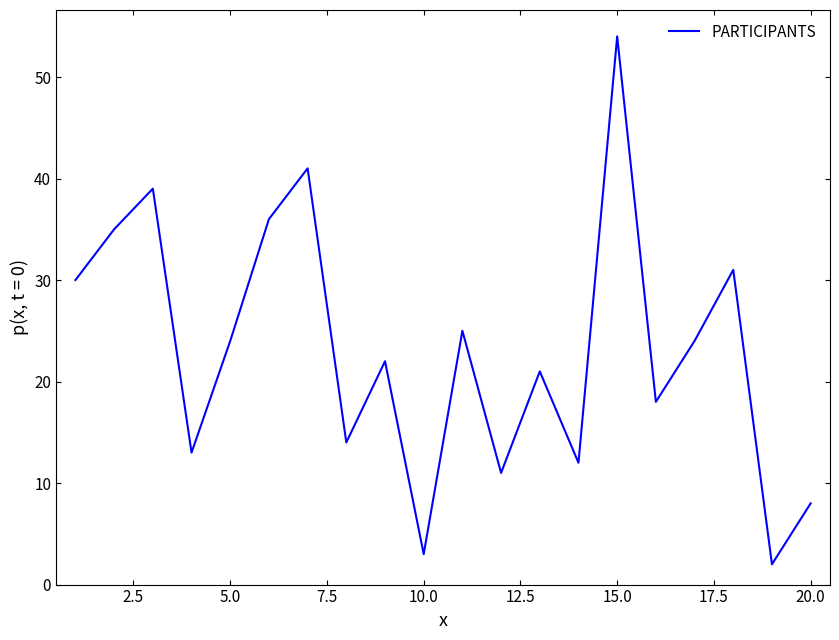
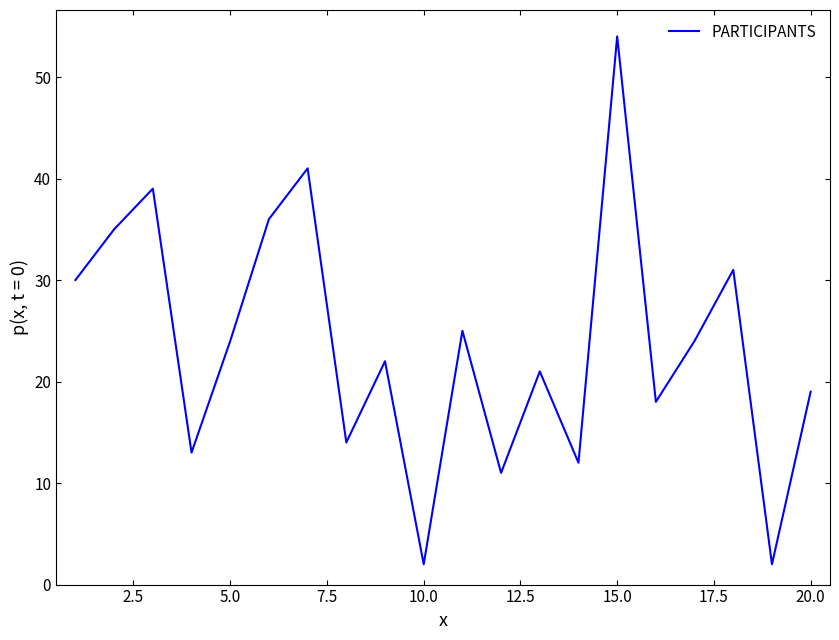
10.0: 3 -> 2
20.0: 8 -> 19
